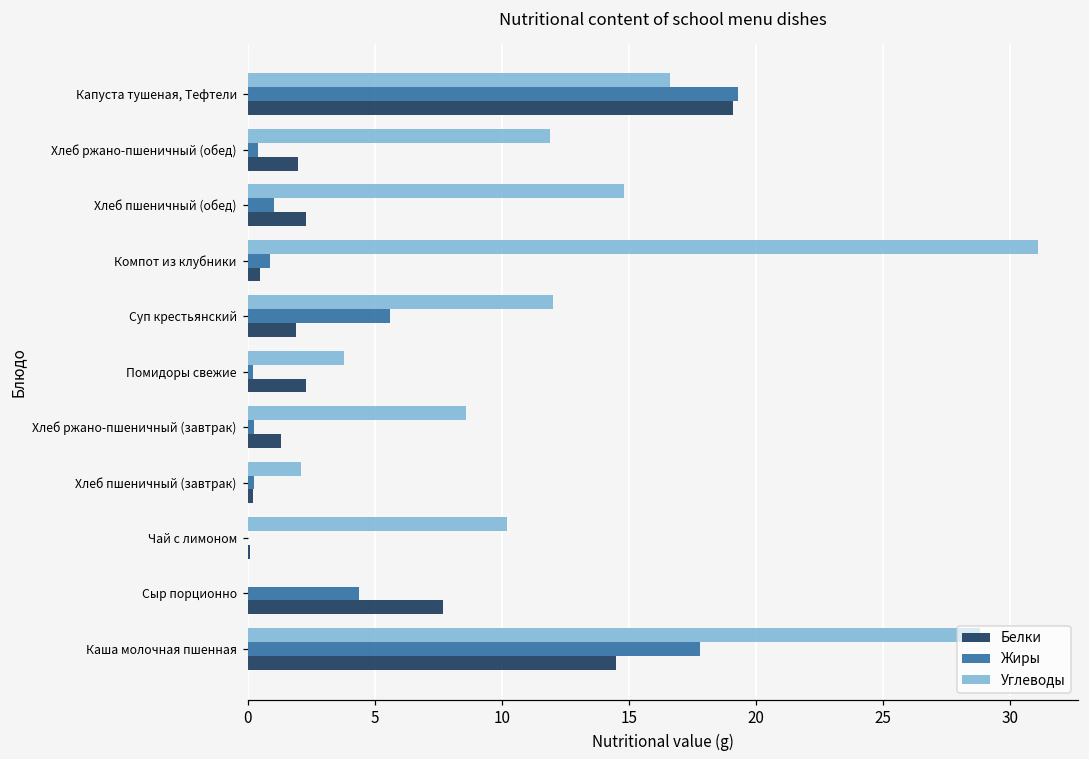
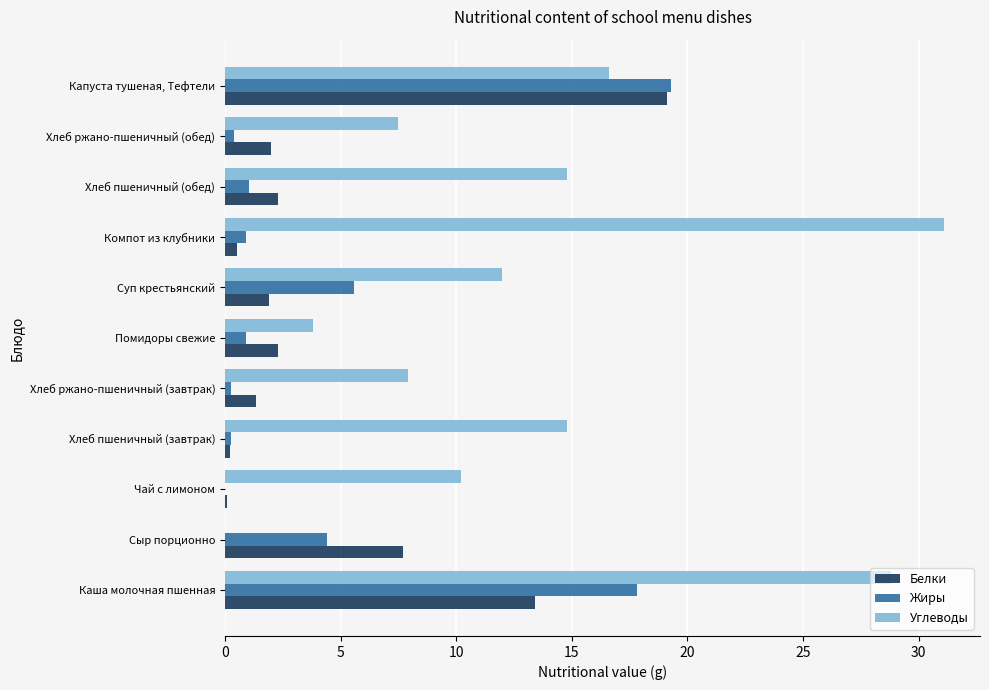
Углеводы, Хлеб ржано-пшеничный (обед): 11.9 -> 7.5
Жиры, Помидоры свежие: 0.2 -> 0.9
Углеводы, Хлеб ржано-пшеничный (завтрак): 8.6 -> 7.9
Углеводы, Хлеб пшеничный (завтрак): 2.1 -> 14.8
Белки, Каша молочная пшенная: 14.5 -> 13.4
